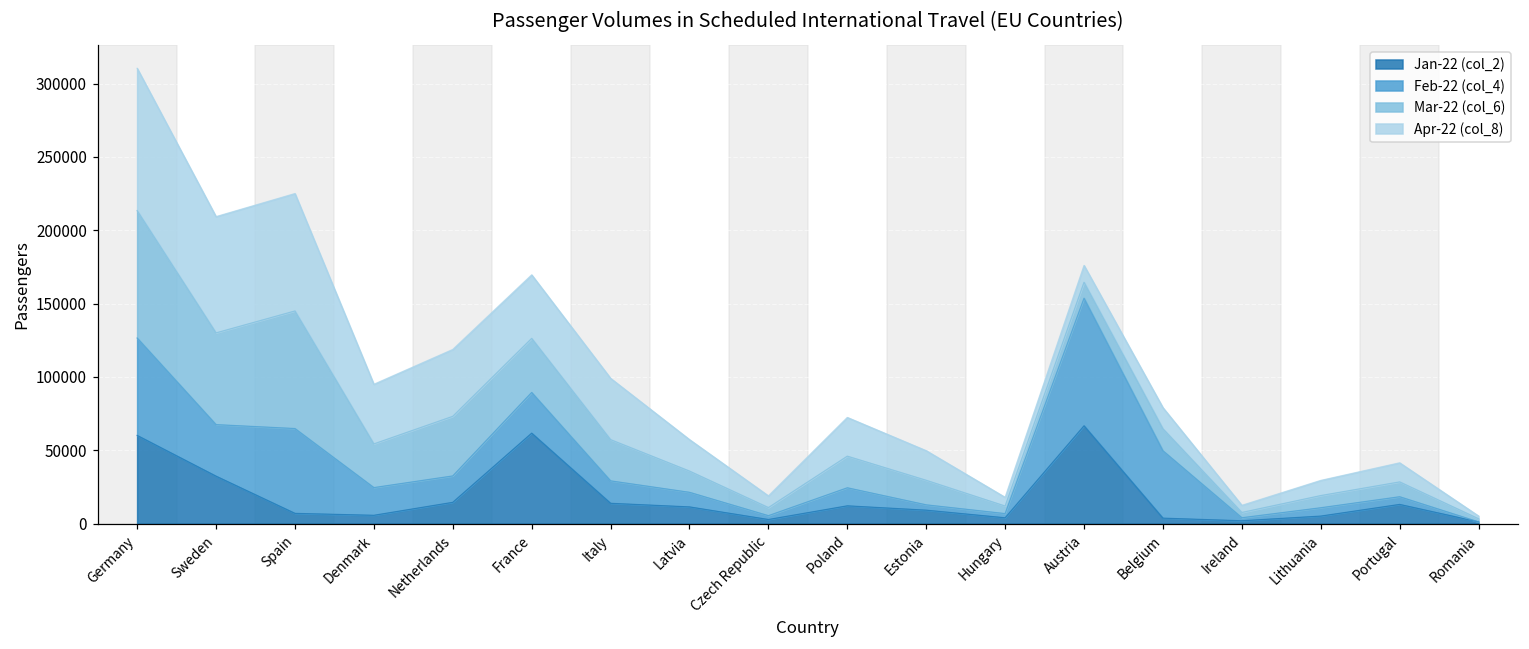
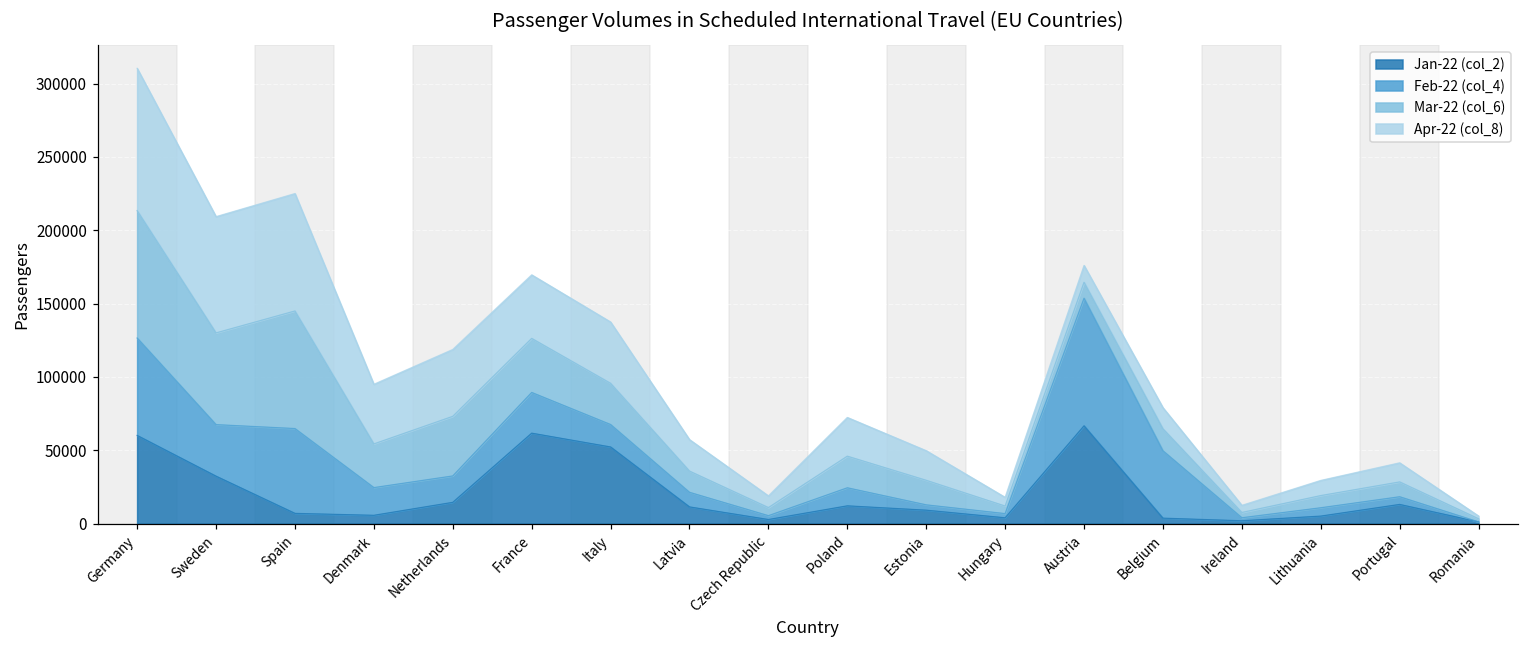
Jan-22 (col_2), Italy: 14000 -> 52000
